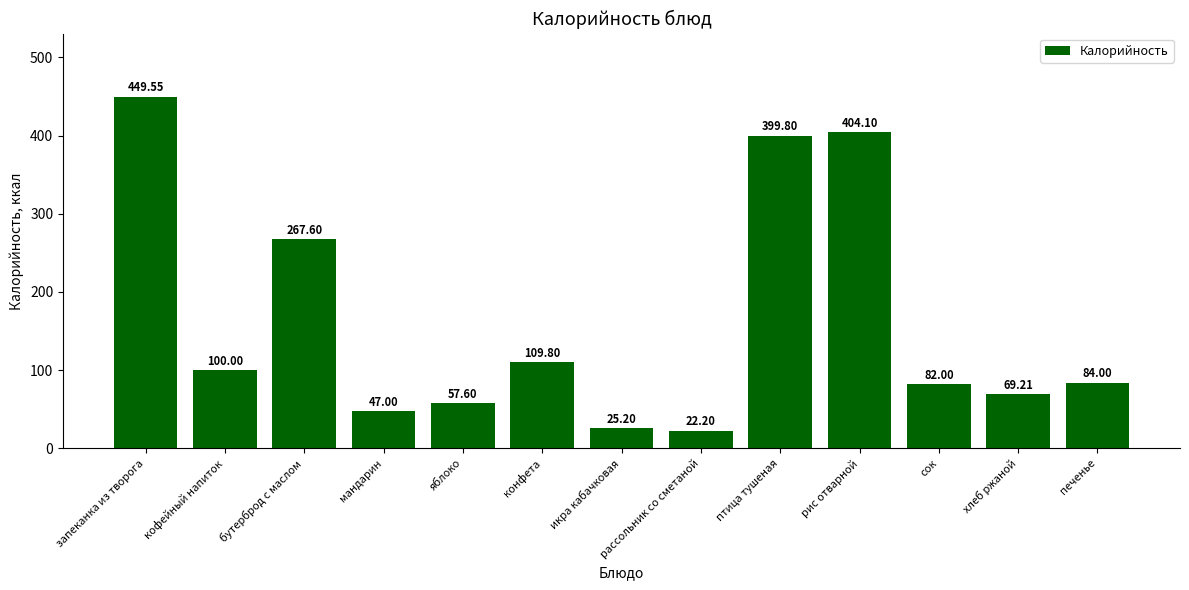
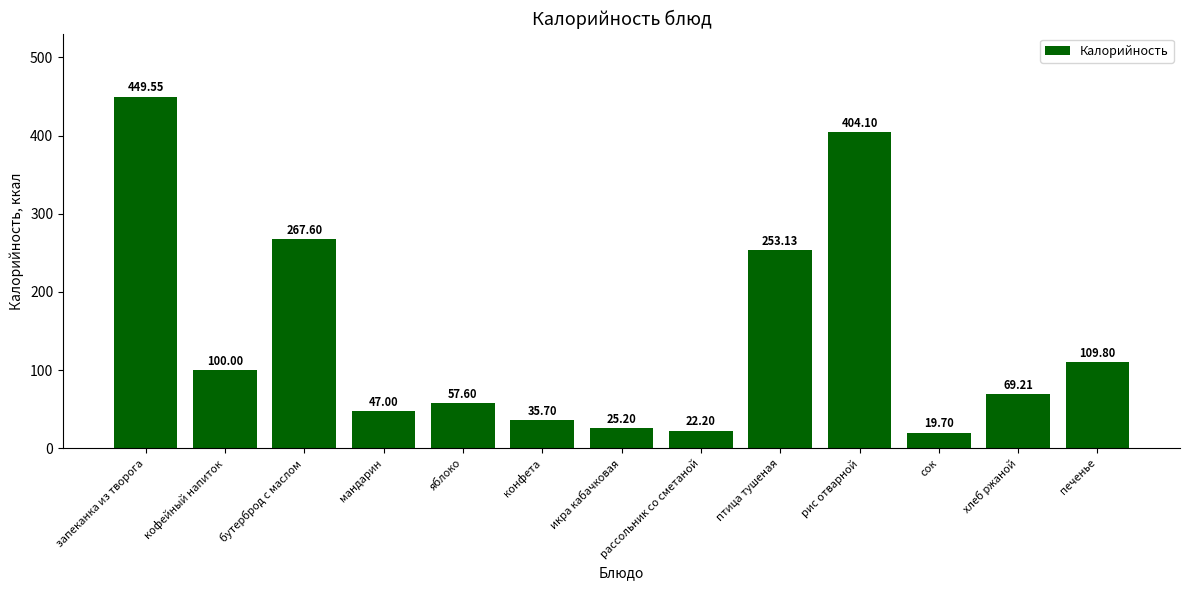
конфета: 109.80 -> 35.70
птица тушеная: 399.80 -> 253.13
сок: 82.00 -> 19.70
печенье: 84.00 -> 109.80
